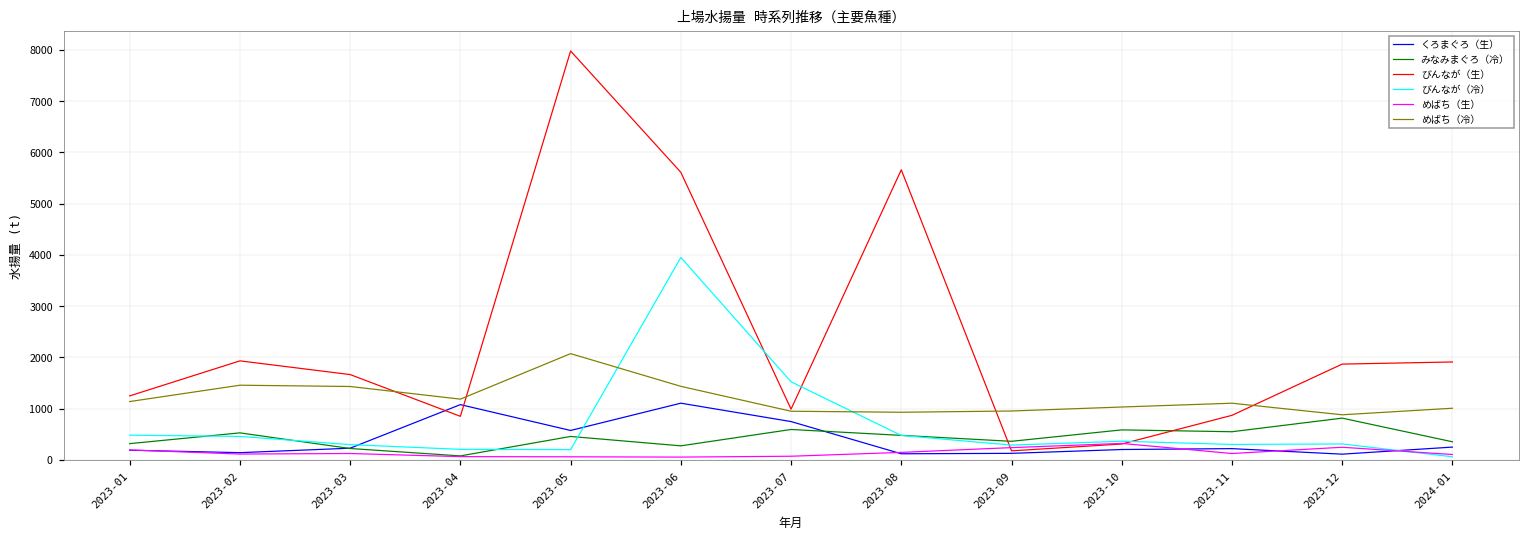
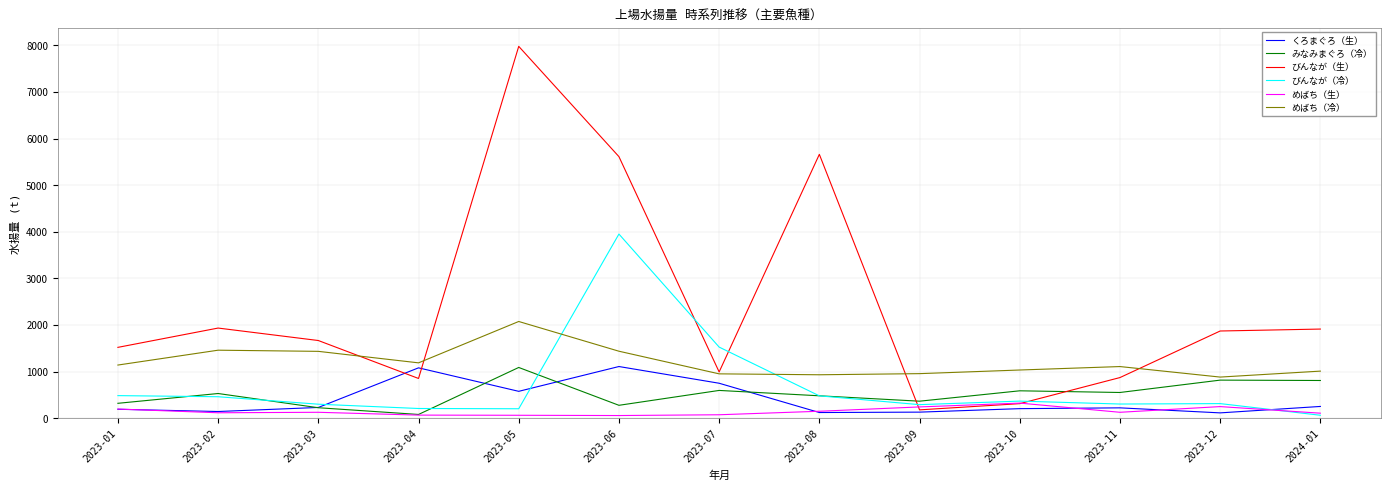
びんなが（生）, 2023-01: 1200 -> 1500
みなみまぐろ（冷）, 2023-05: 500 -> 1100
みなみまぐろ（冷）, 2024-01: 400 -> 800
